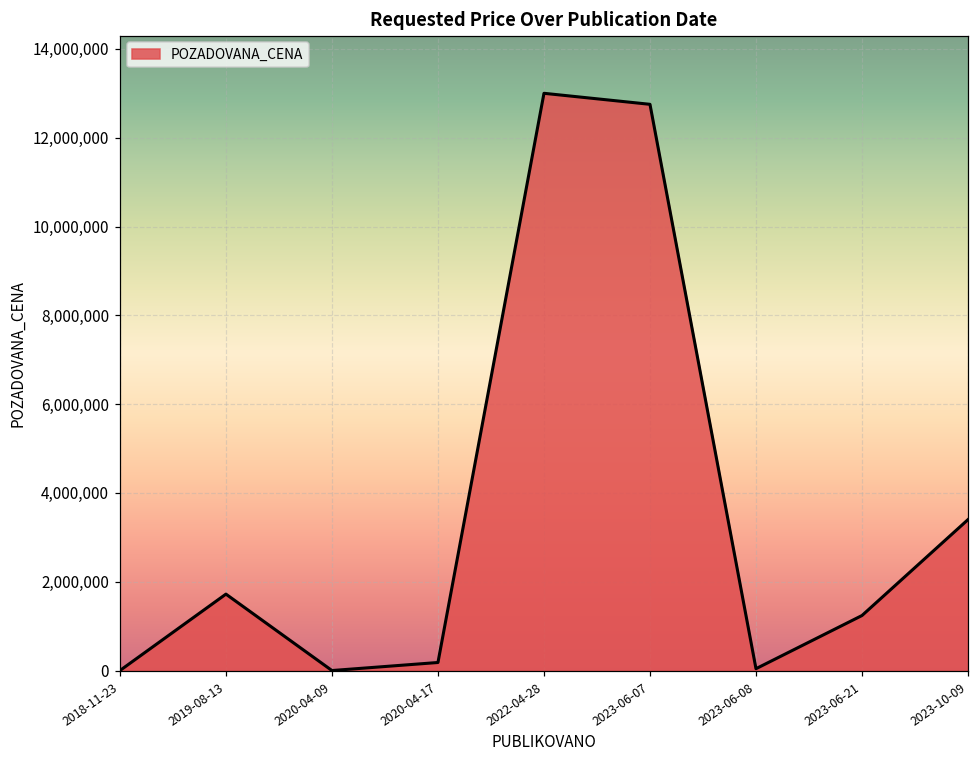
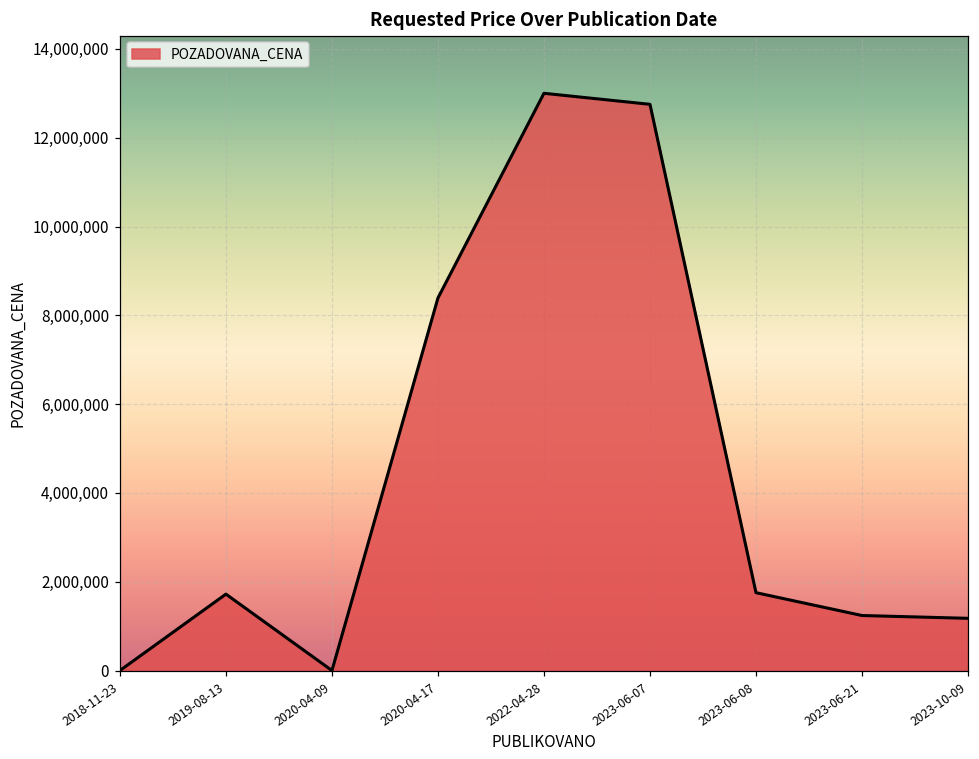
2020-04-17: 200,000 -> 8,400,000
2023-06-08: 0 -> 1,800,000
2023-10-09: 3,400,000 -> 1,200,000
